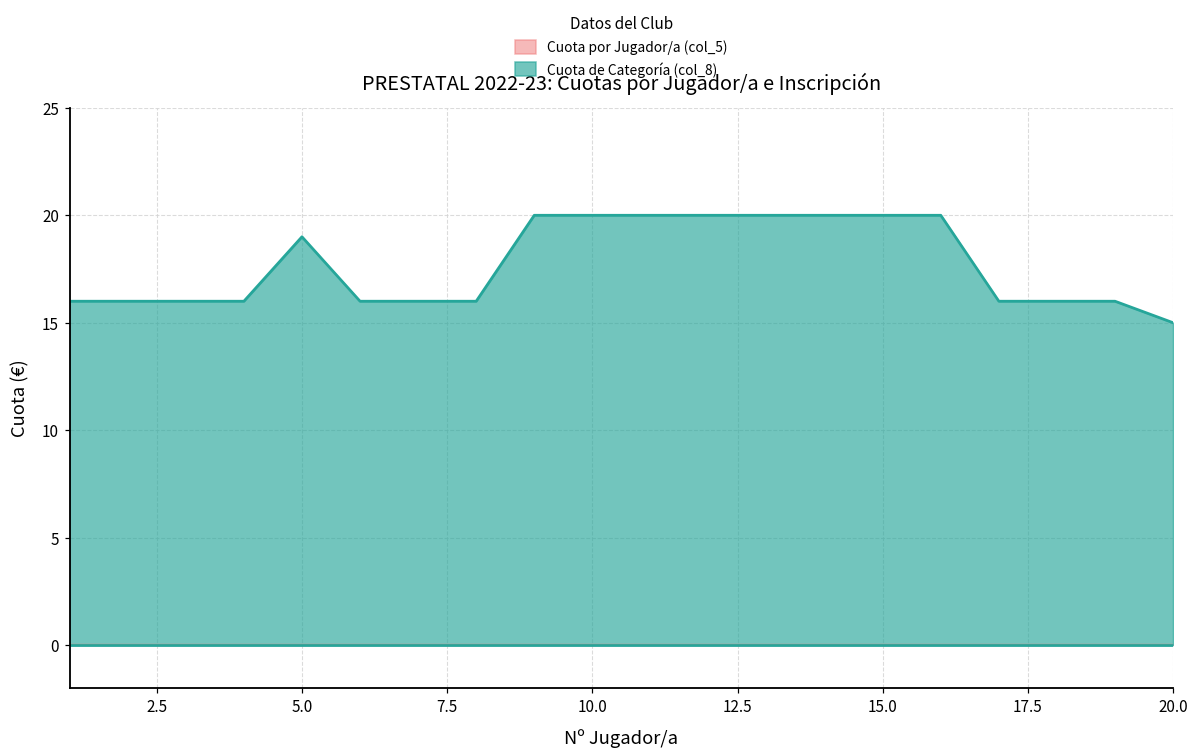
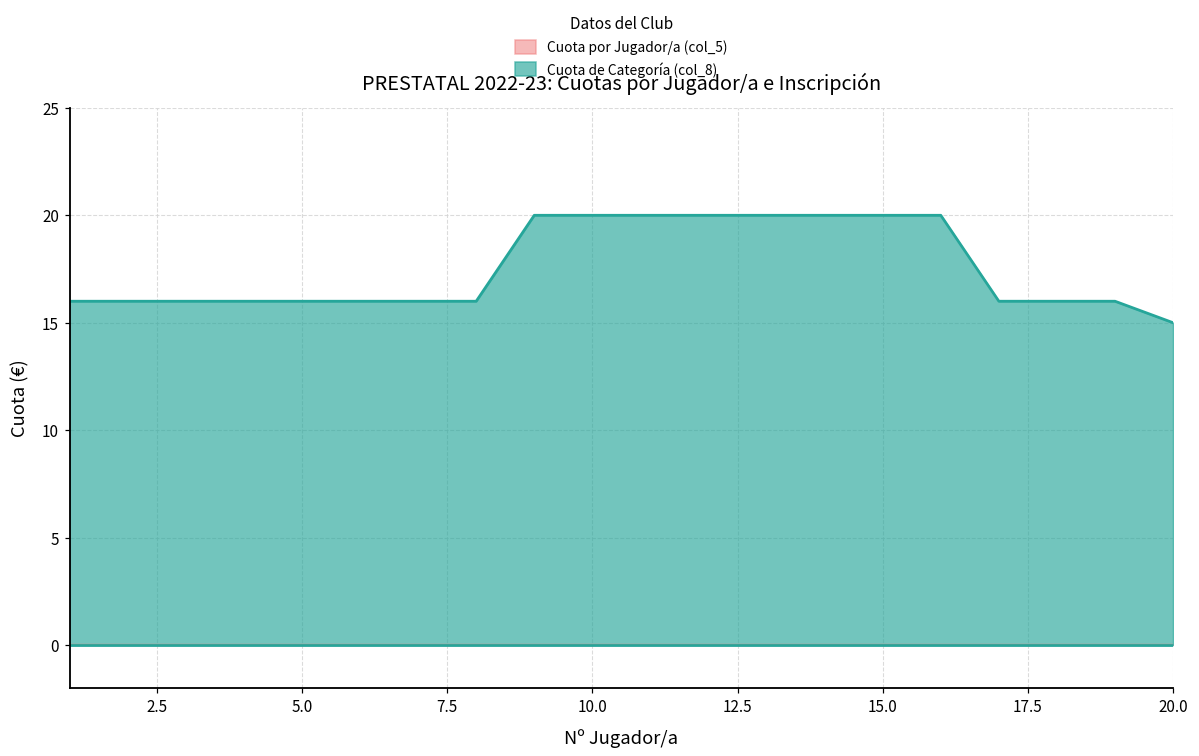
Cuota de Categoría (col_8), 5.0: 19 -> 16
